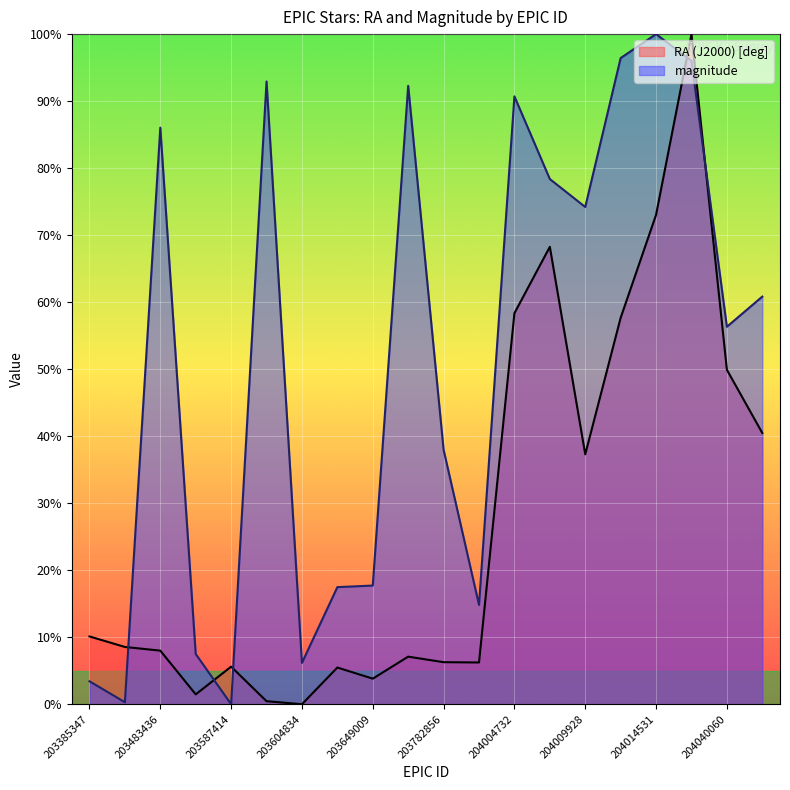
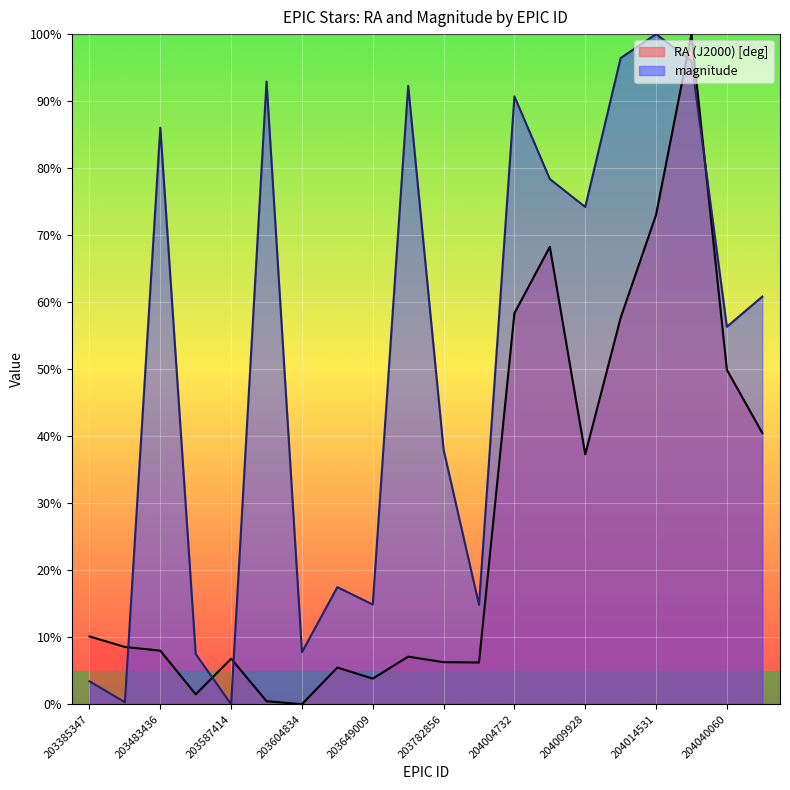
RA (J2000) [deg], 203587414: 6% -> 7%
magnitude, 203604834: 6% -> 8%
magnitude, 203649009: 18% -> 15%
